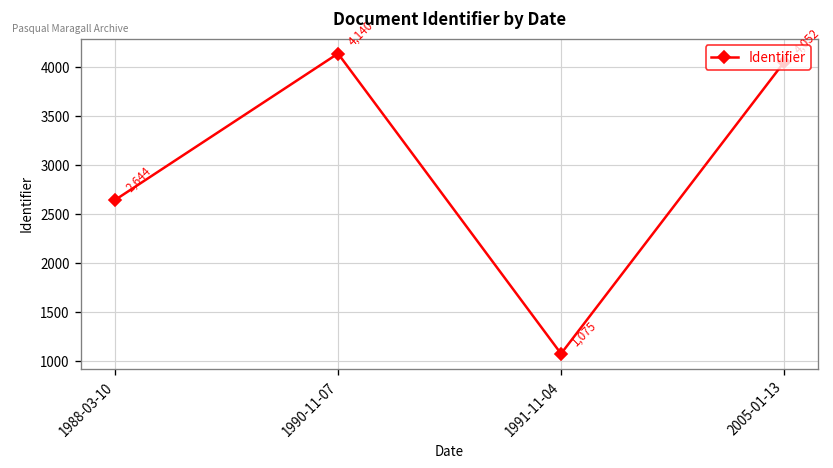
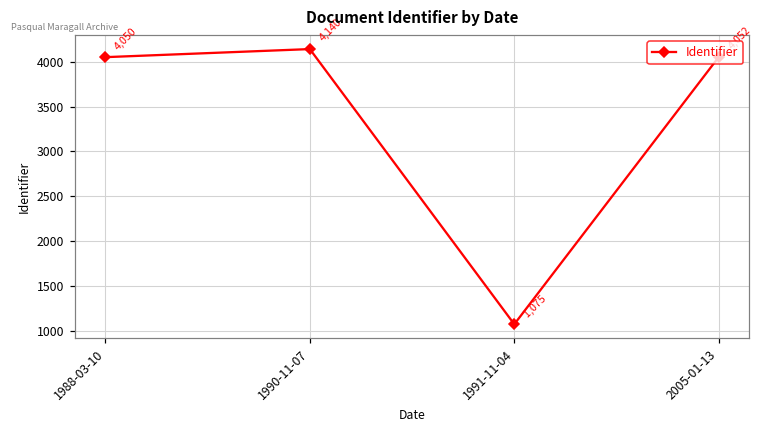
1988-03-10: 2,644 -> 4,050
